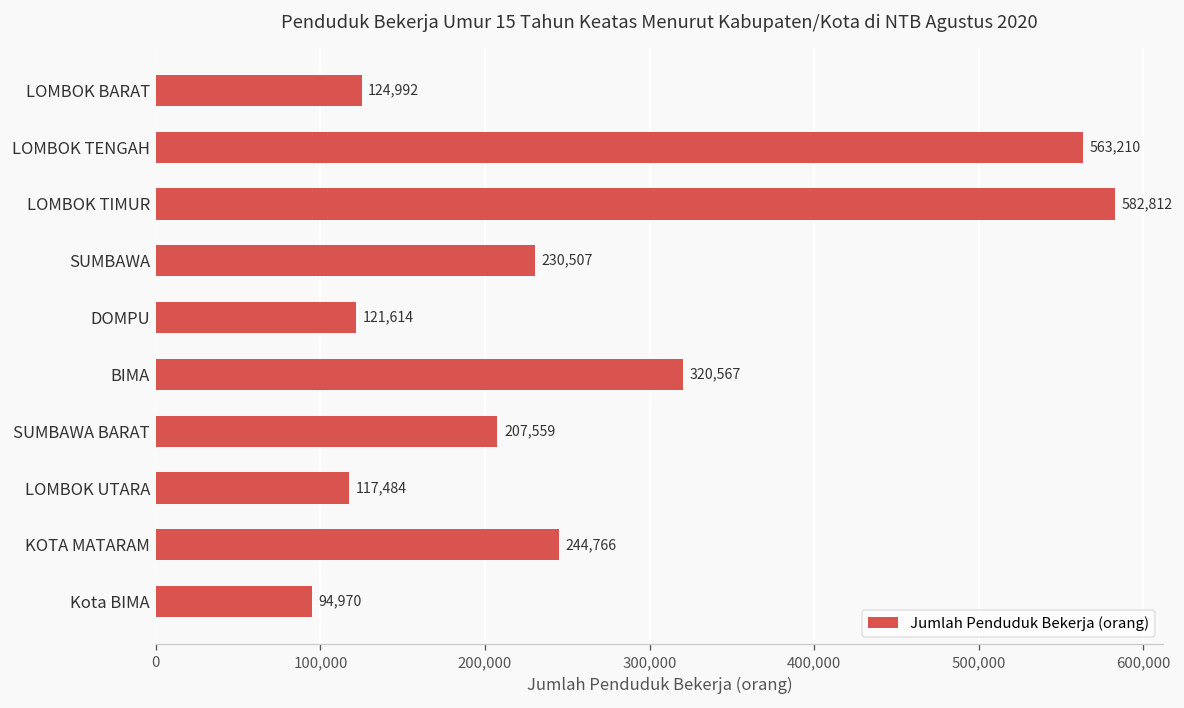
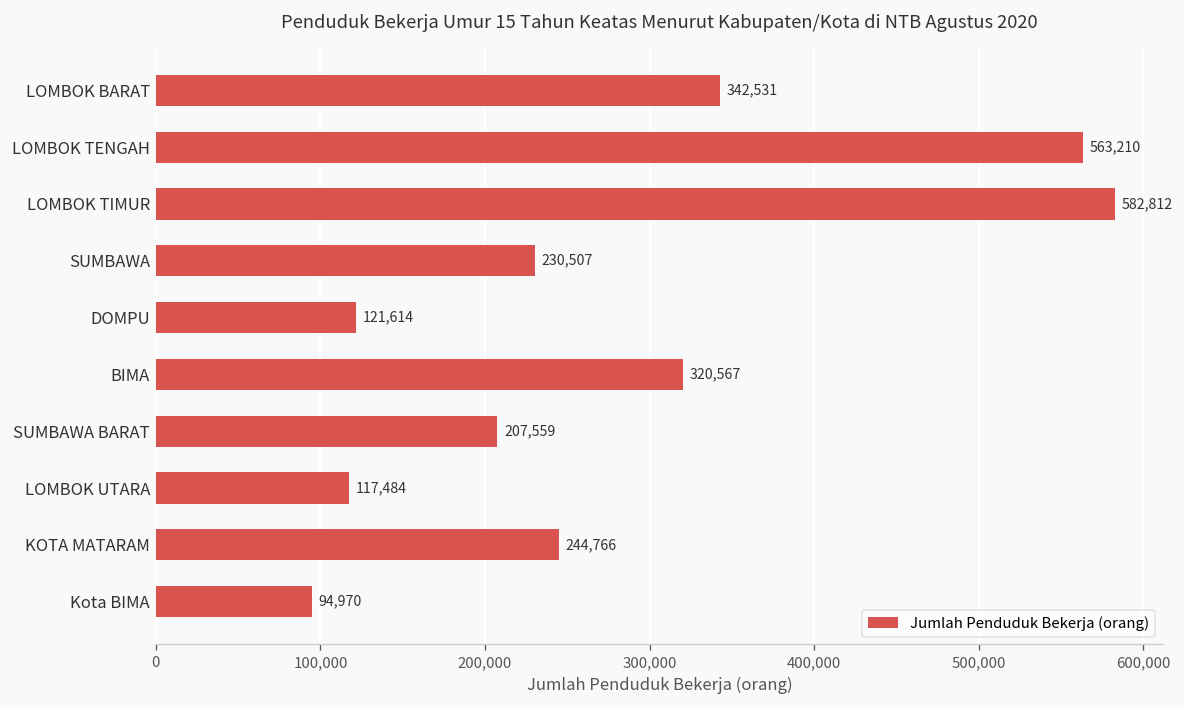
LOMBOK BARAT: 124,992 -> 342,531
